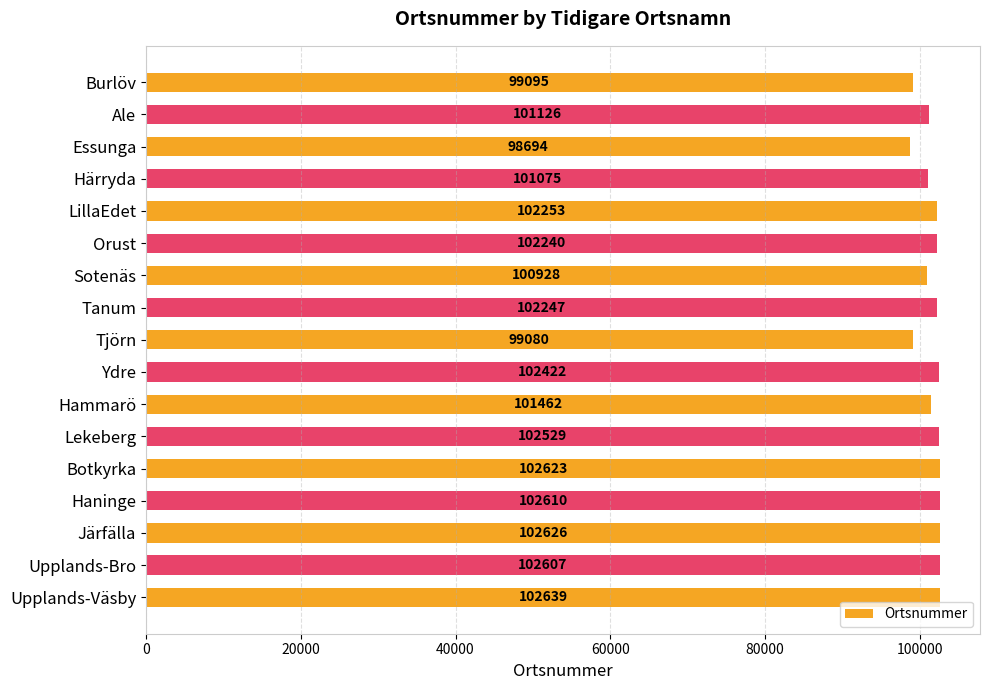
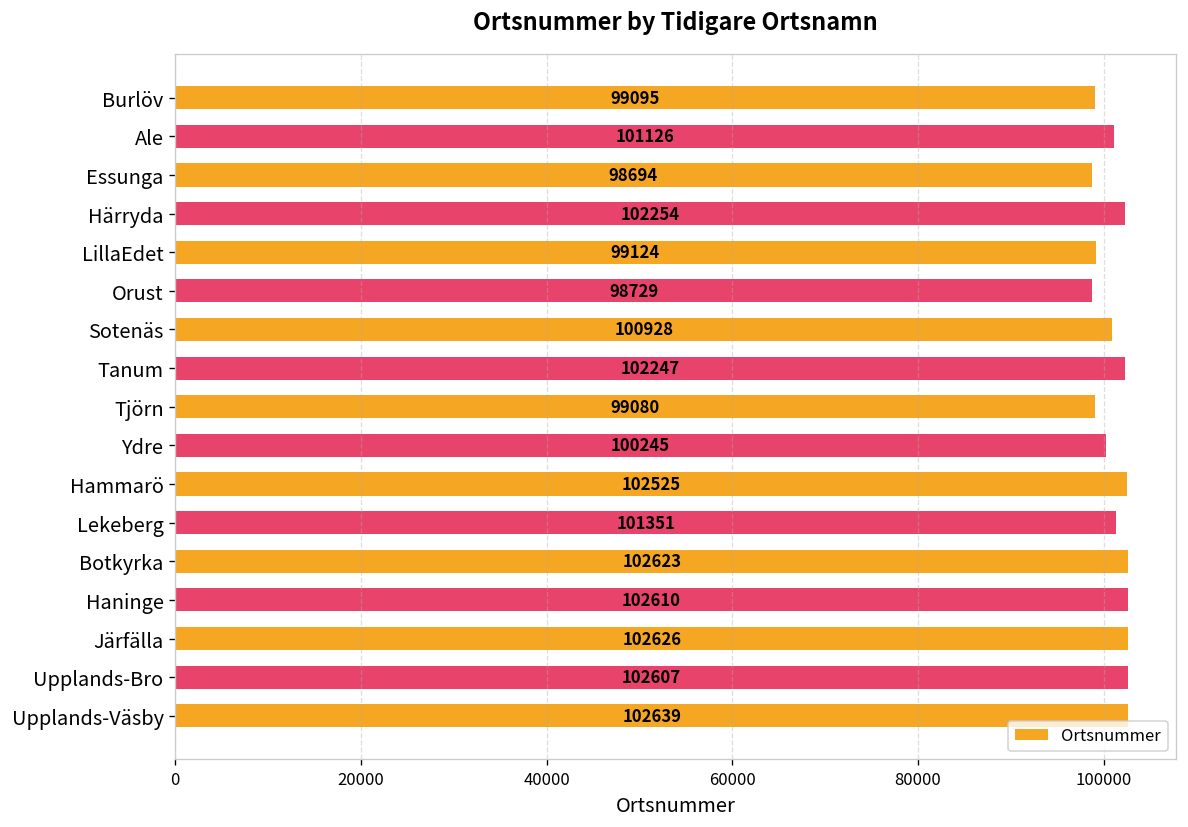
Härryda: 101075 -> 102254
LillaEdet: 102253 -> 99124
Orust: 102240 -> 98729
Ydre: 102422 -> 100245
Hammarö: 101462 -> 102525
Lekeberg: 102529 -> 101351
